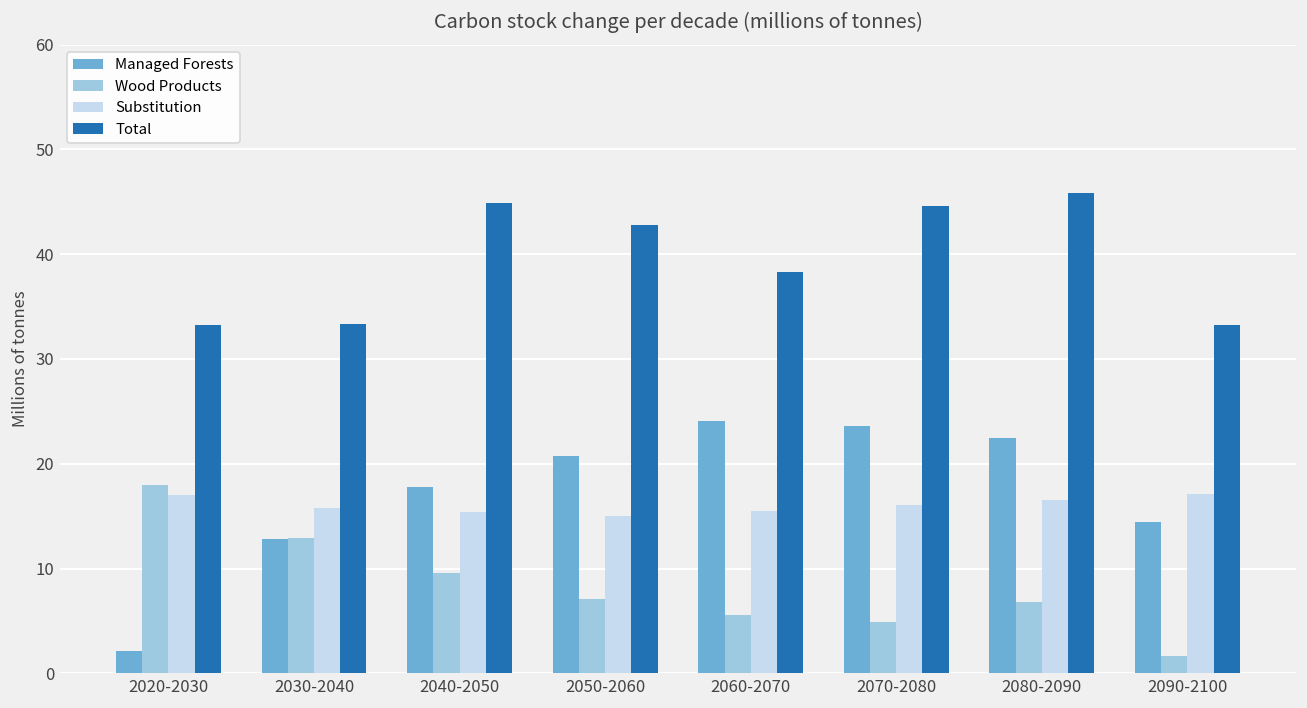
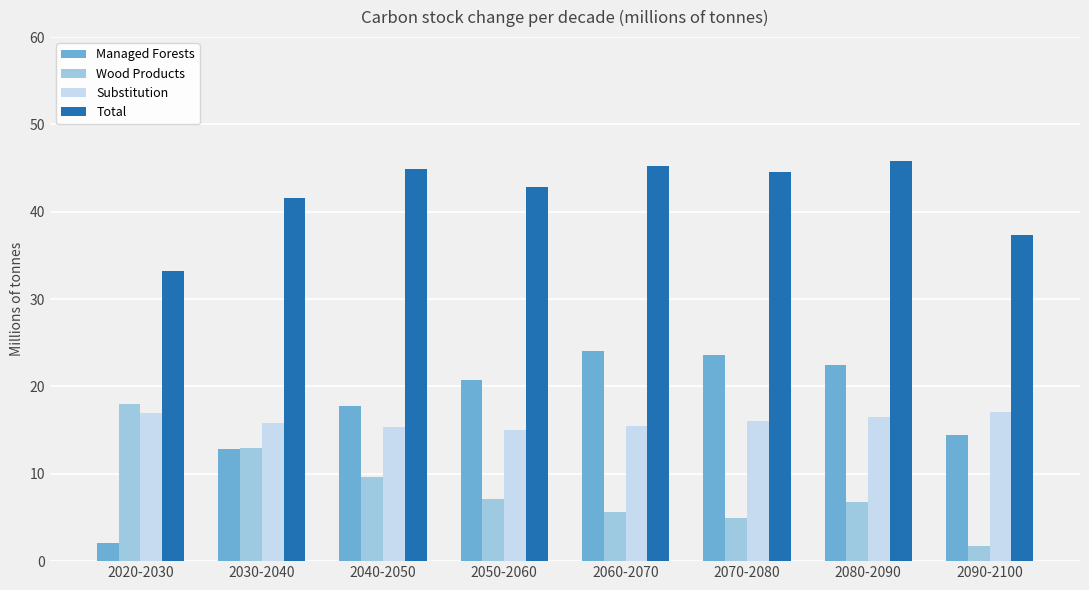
Total, 2030-2040: 33 -> 42
Total, 2060-2070: 38 -> 45
Total, 2090-2100: 33 -> 37
